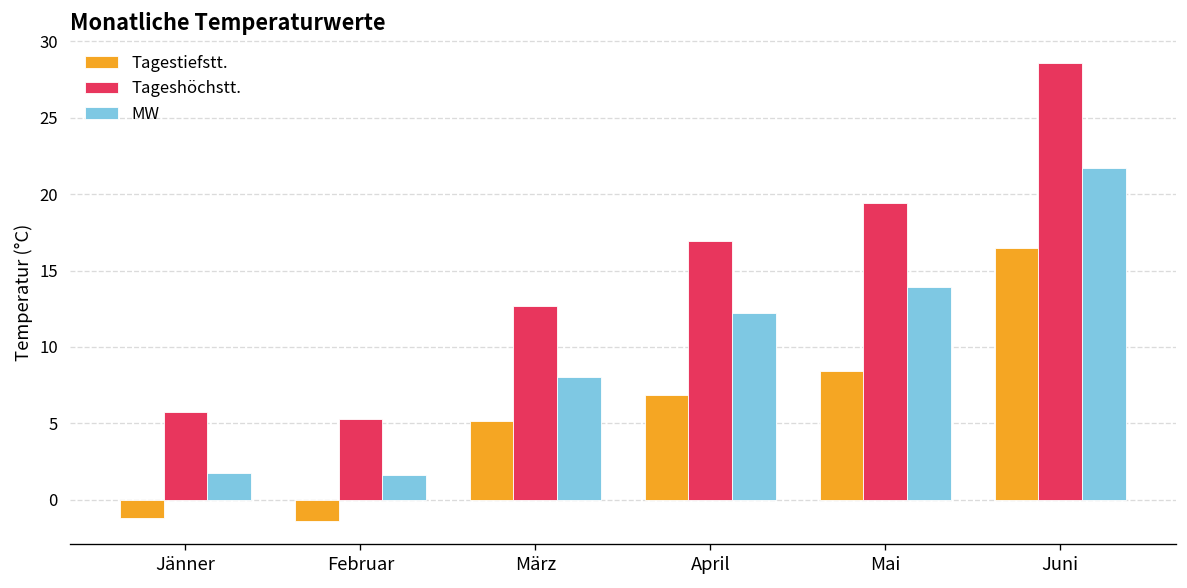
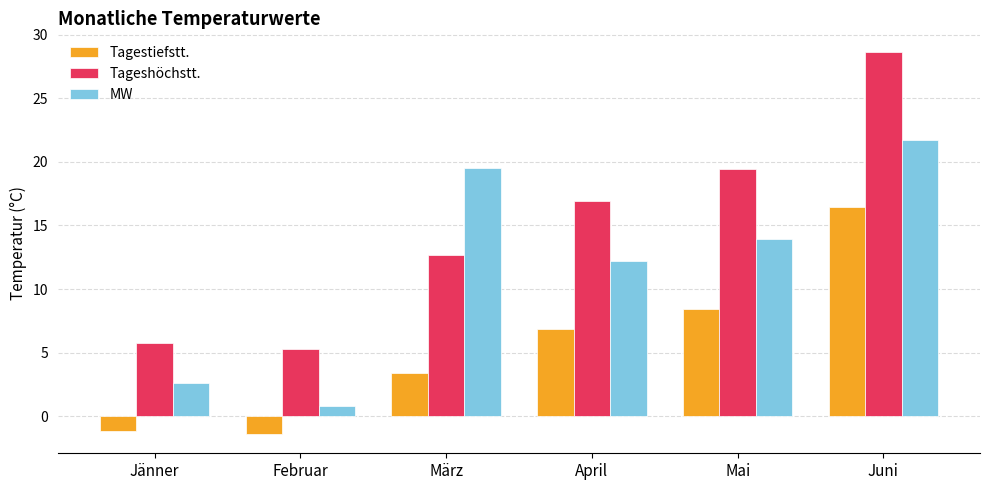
MW, Jänner: 1.7 -> 2.6
MW, Februar: 1.6 -> 0.8
Tagestiefstt., März: 5.1 -> 3.4
MW, März: 8.0 -> 19.5
